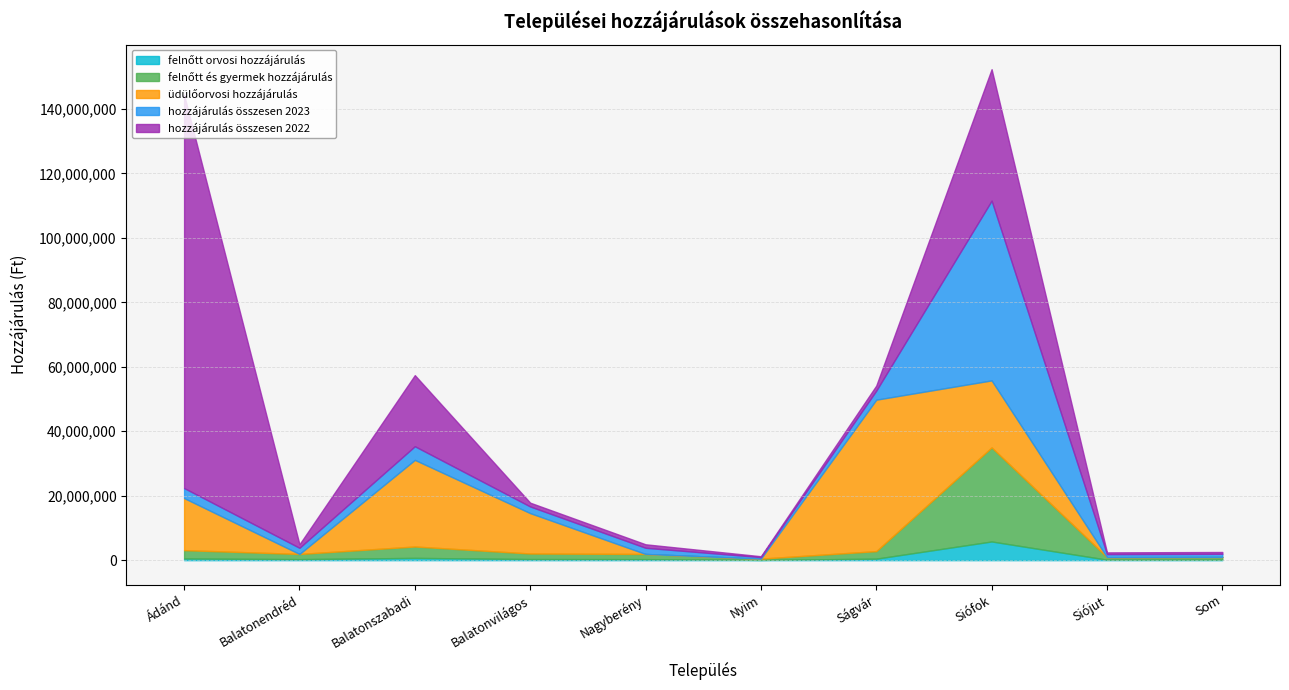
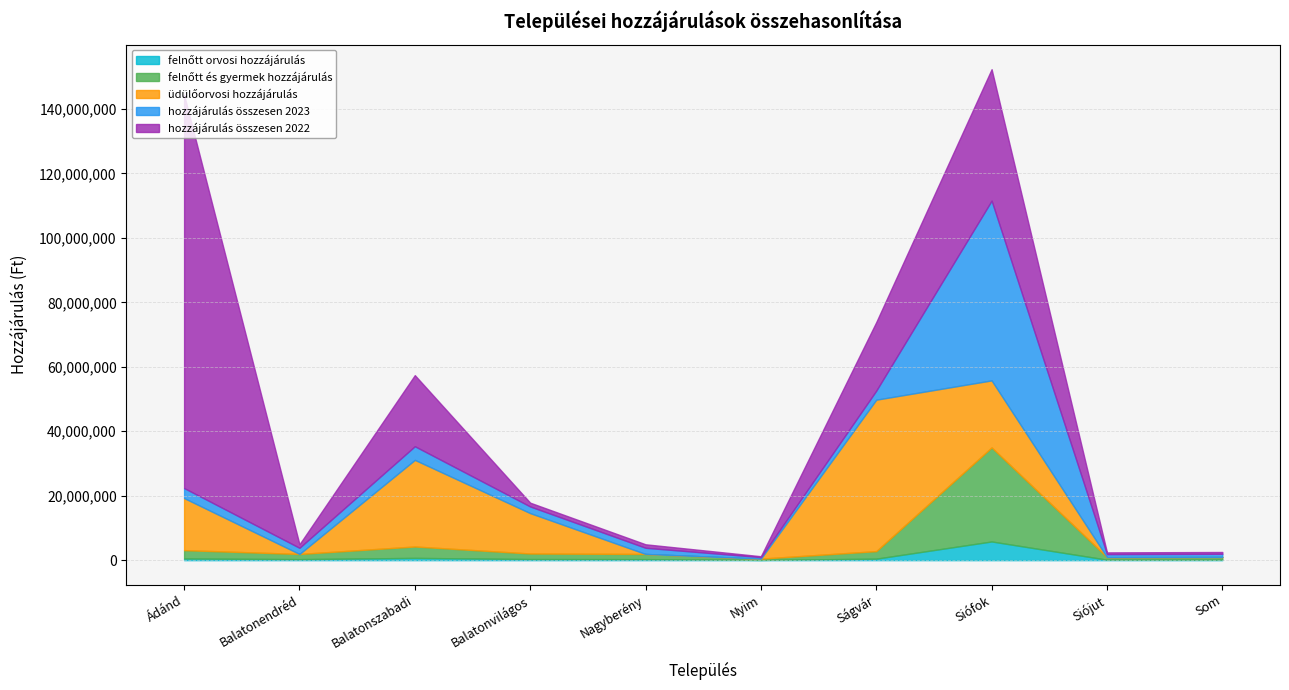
hozzájárulás összesen 2022, Ságvár: 2,000,000 -> 21,000,000
